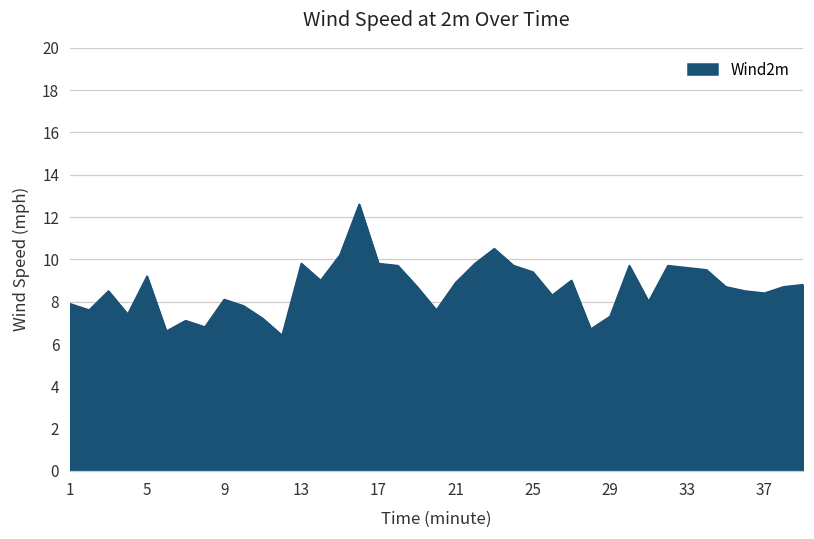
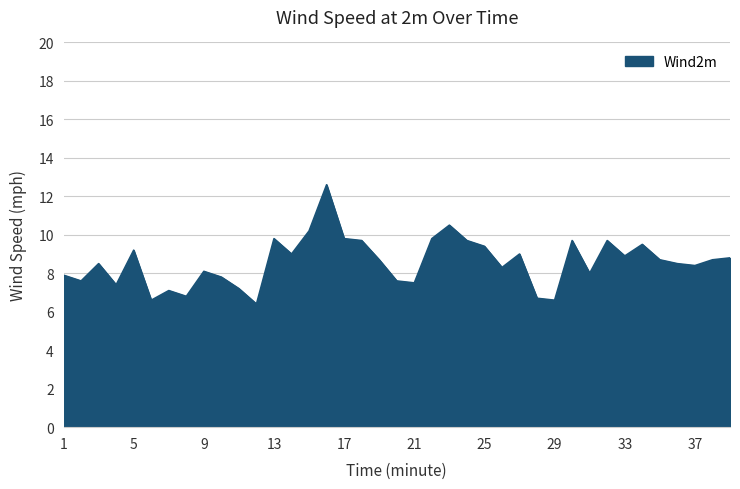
21: 8.9 -> 7.5
29: 7.3 -> 6.6
33: 9.6 -> 8.9
